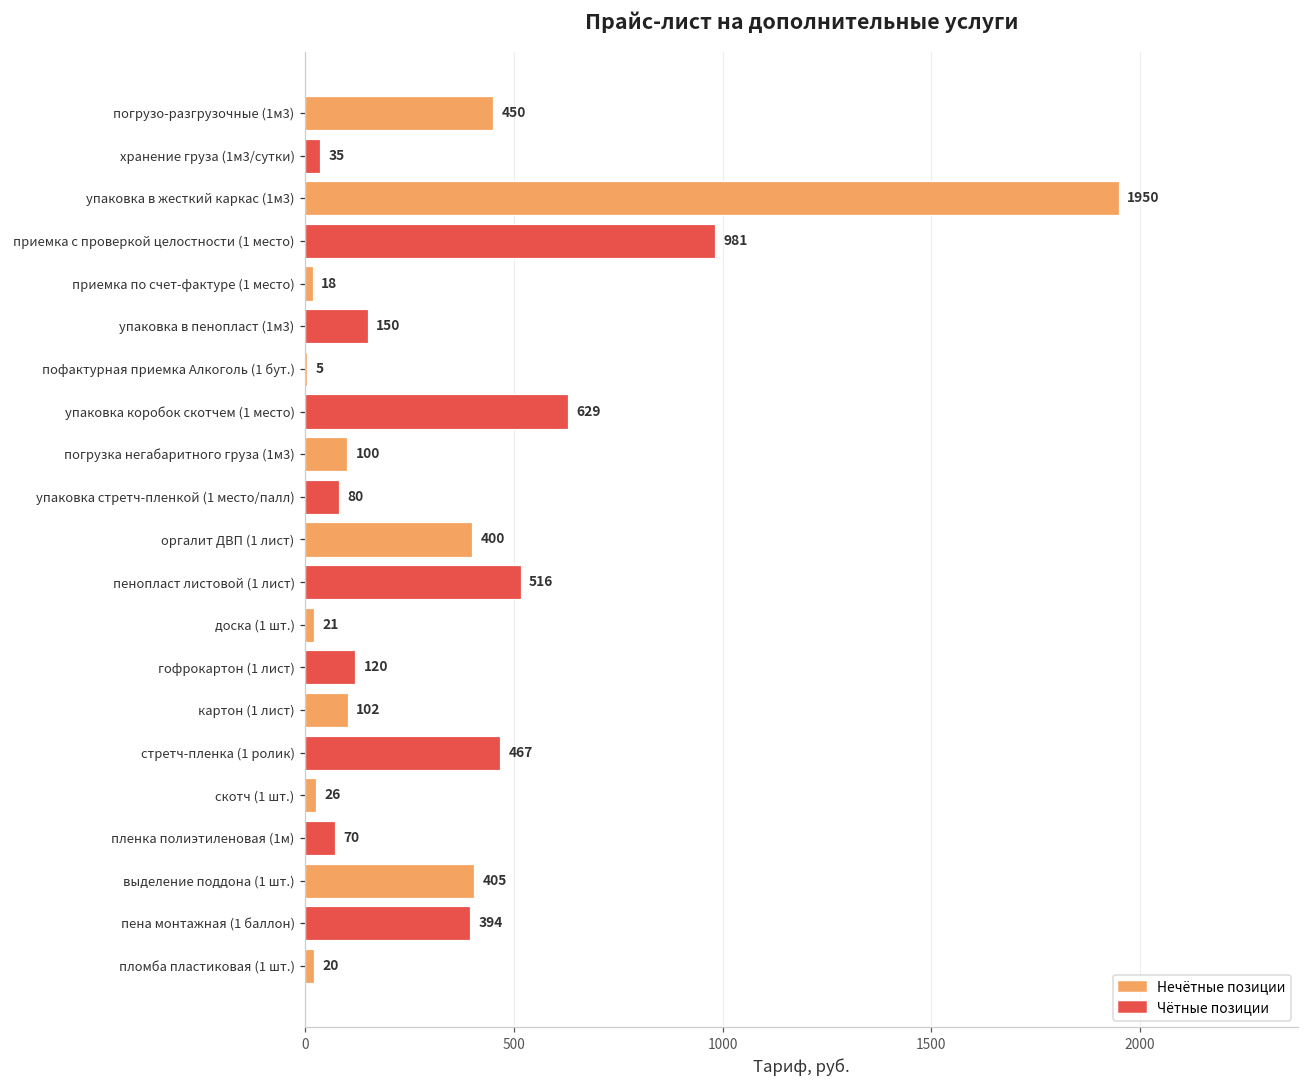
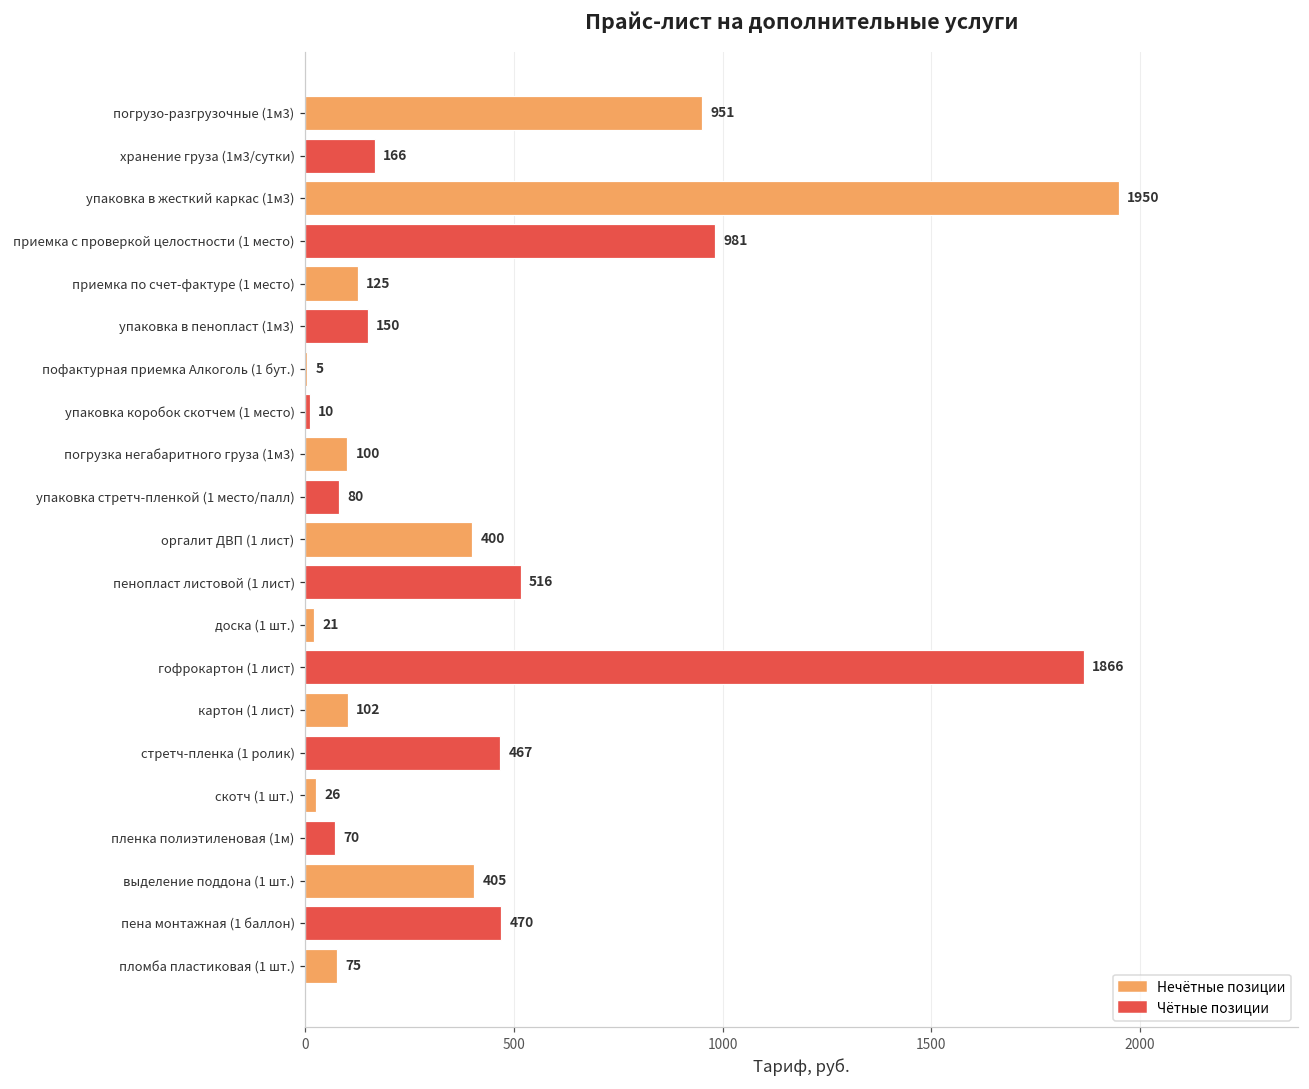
погрузо-разгрузочные (1м3): 450 -> 951
хранение груза (1м3/сутки): 35 -> 166
приемка по счет-фактуре (1 место): 18 -> 125
упаковка коробок скотчем (1 место): 629 -> 10
гофрокартон (1 лист): 120 -> 1866
пена монтажная (1 баллон): 394 -> 470
пломба пластиковая (1 шт.): 20 -> 75
